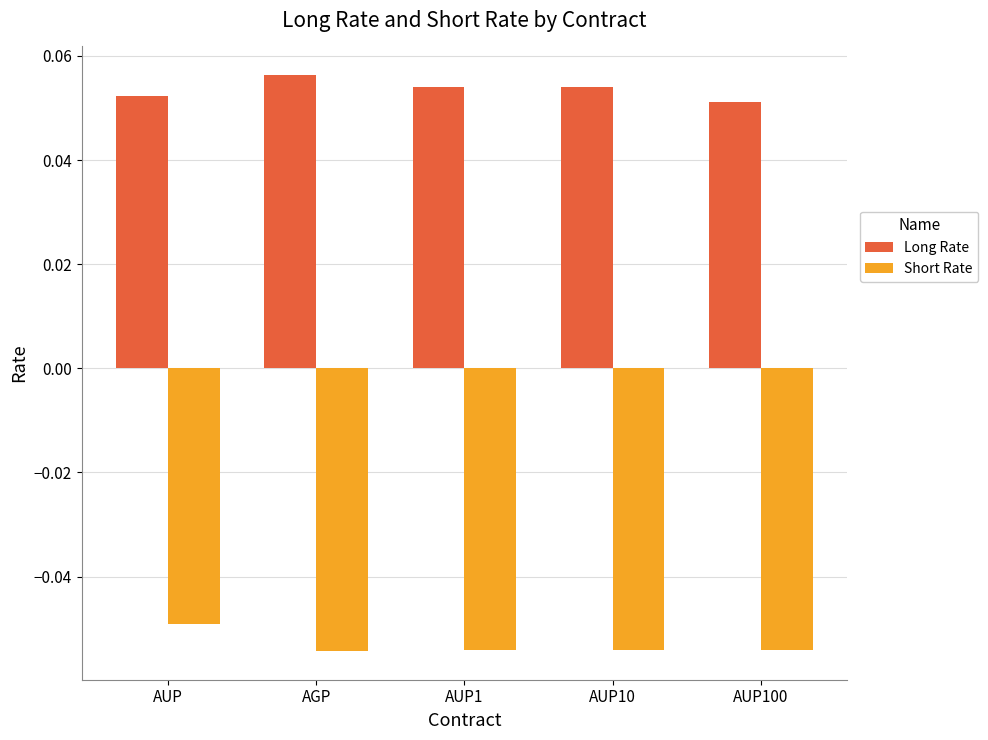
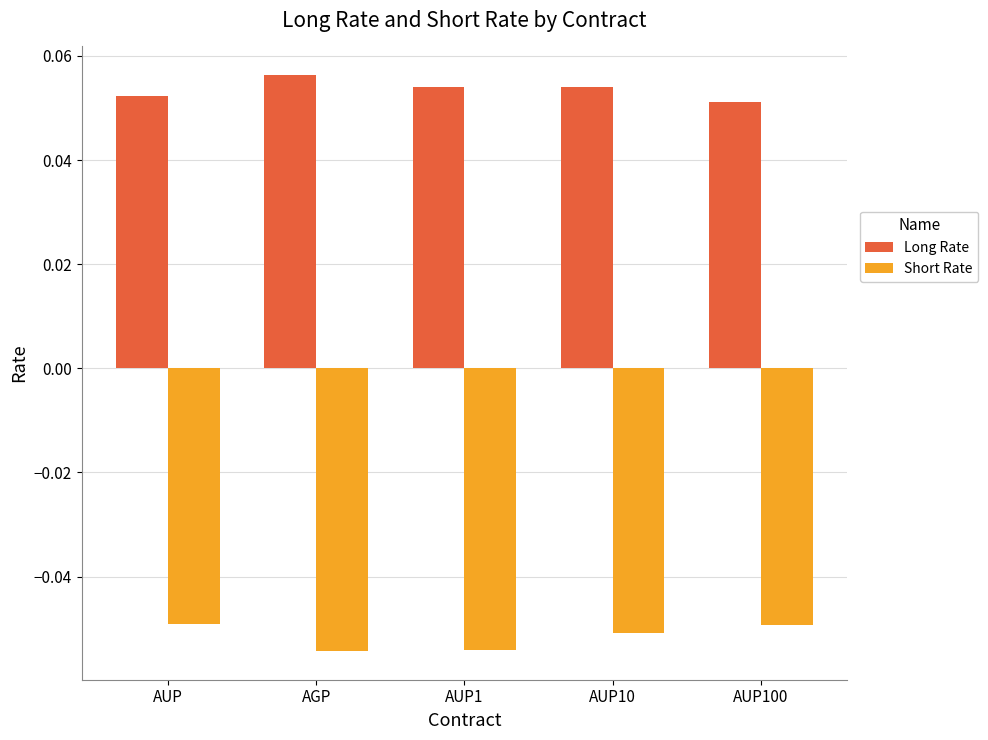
Short Rate, AUP10: -0.054 -> -0.051
Short Rate, AUP100: -0.054 -> -0.049
